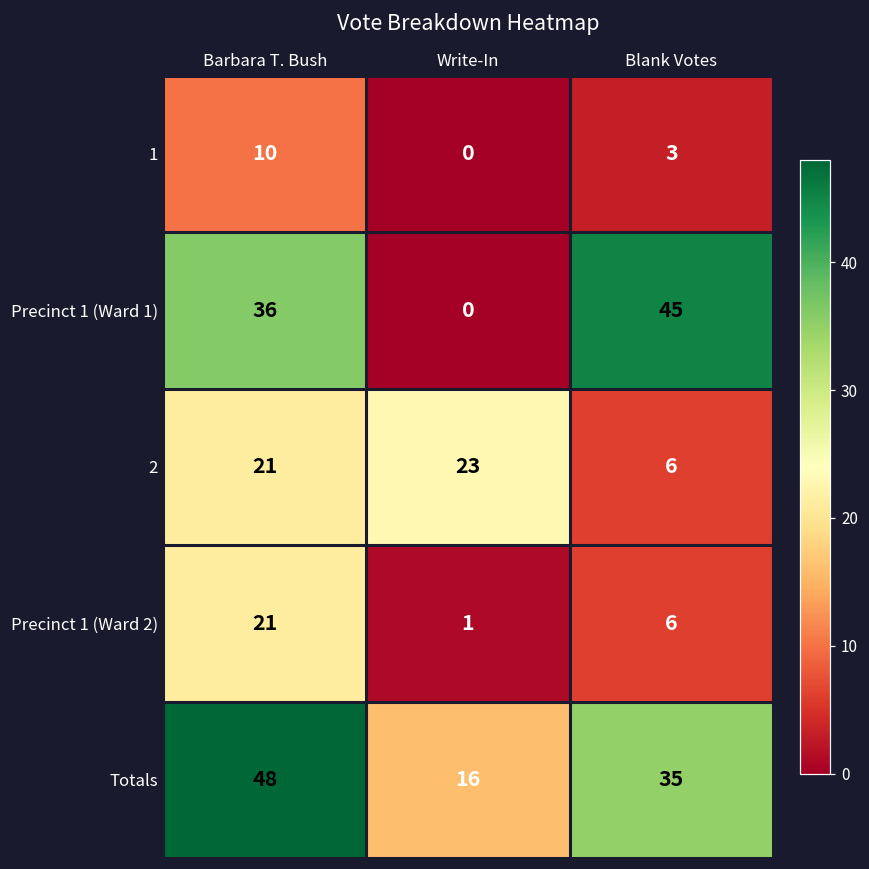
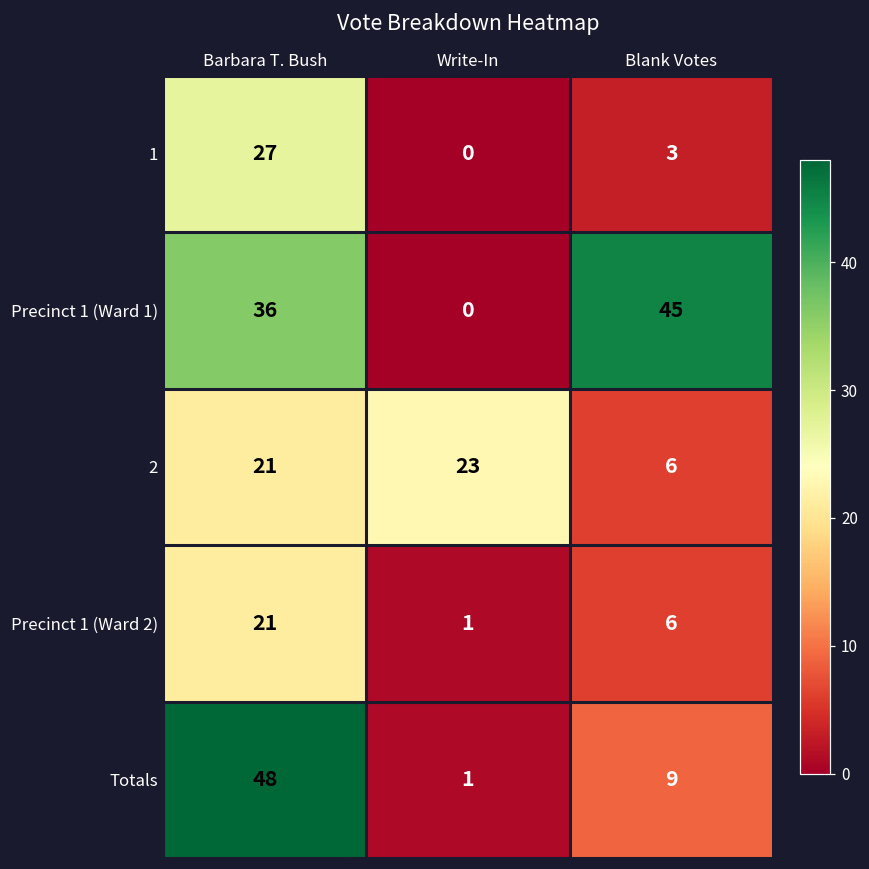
1, Barbara T. Bush: 10 -> 27
Totals, Write-In: 16 -> 1
Totals, Blank Votes: 35 -> 9
